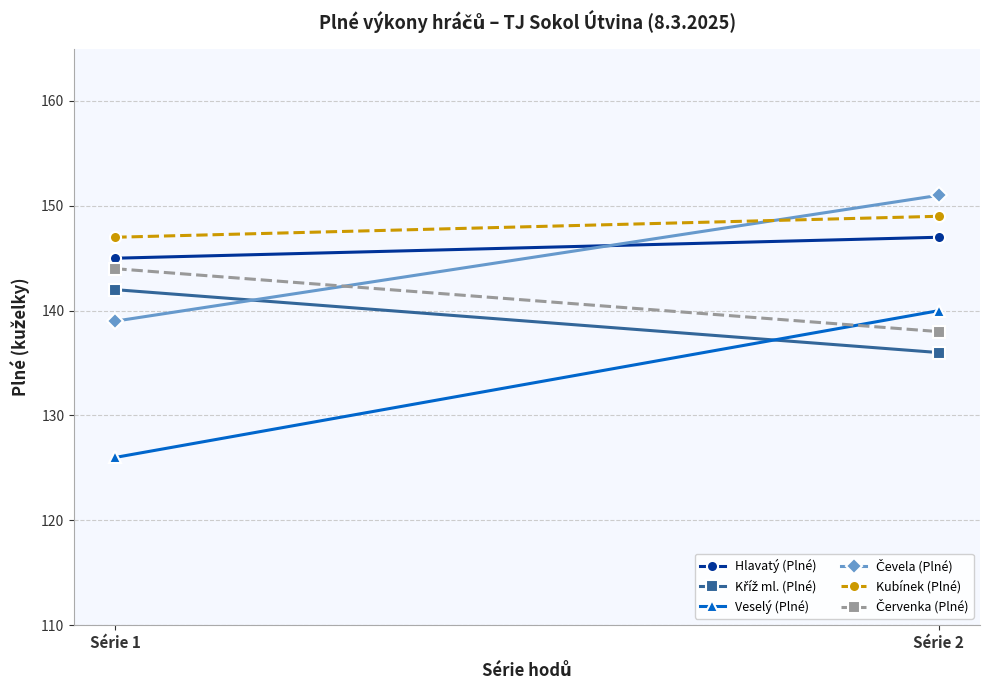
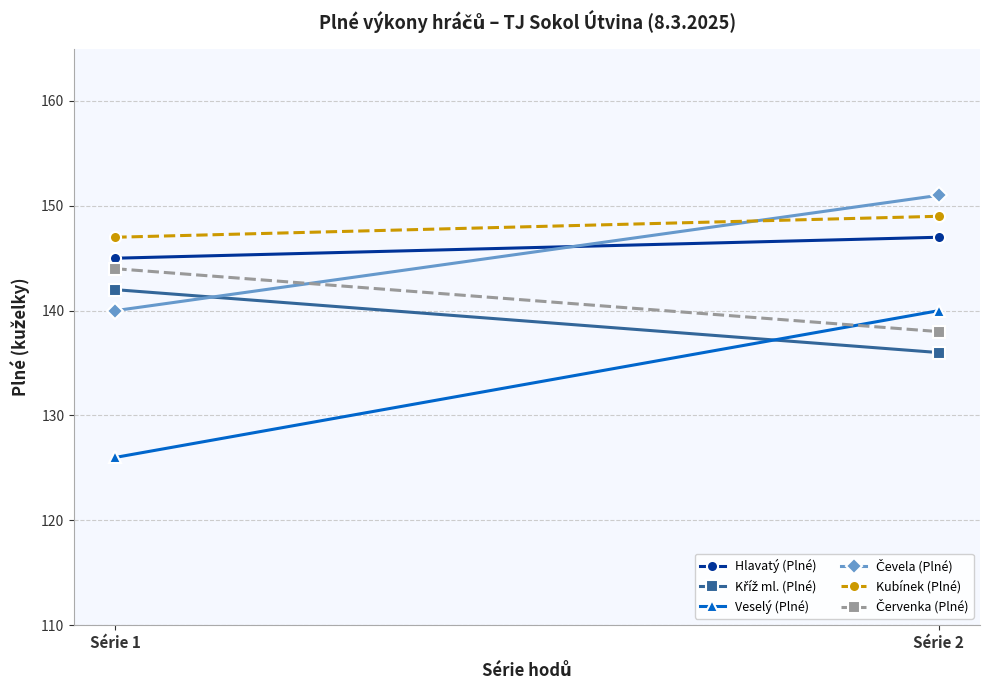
Čevela (Plné), Série 1: 139 -> 140
